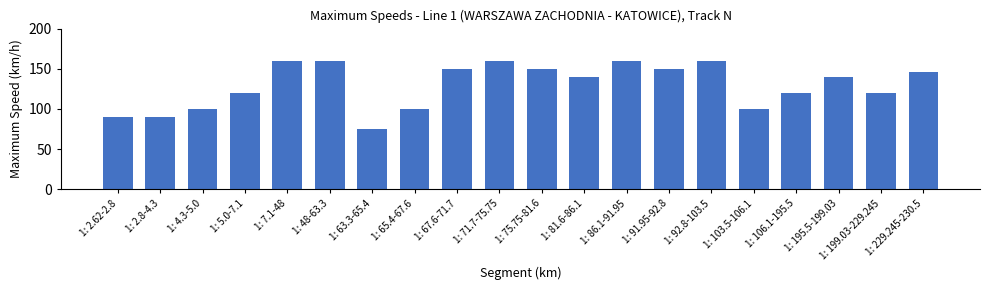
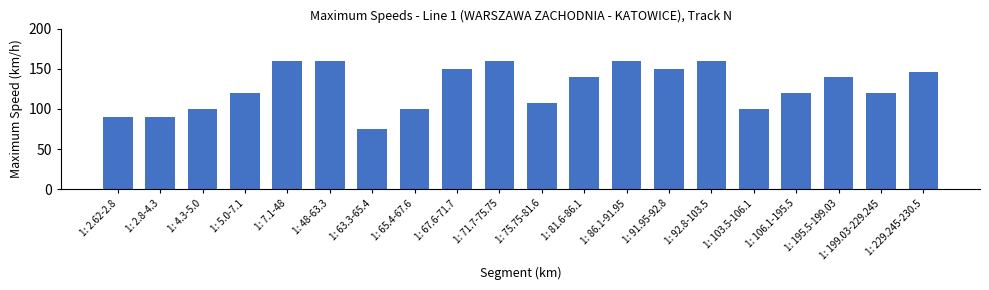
1: 75.75-81.6: 150 -> 110
